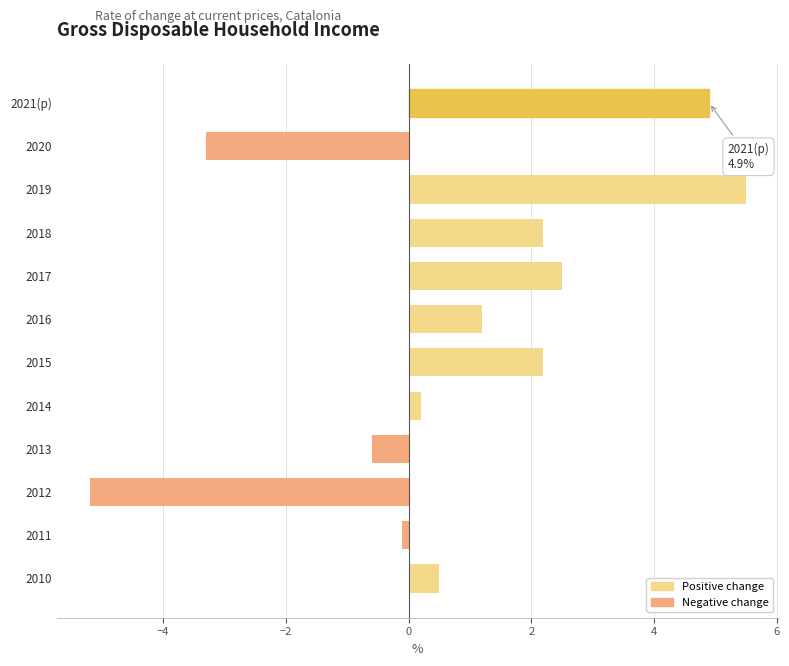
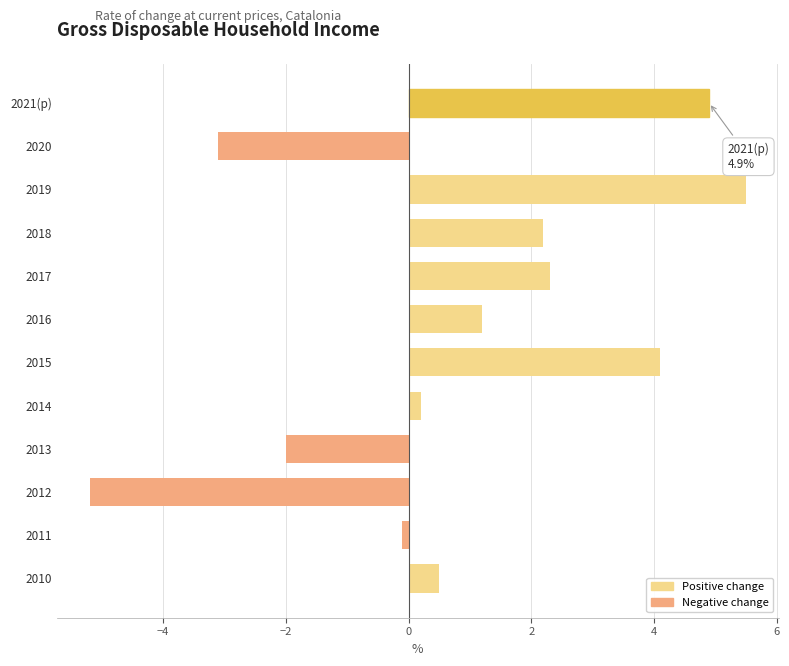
2020: -3.3 -> -3.1
2017: 2.5 -> 2.3
2015: 2.2 -> 4.1
2013: -0.6 -> -2.0
